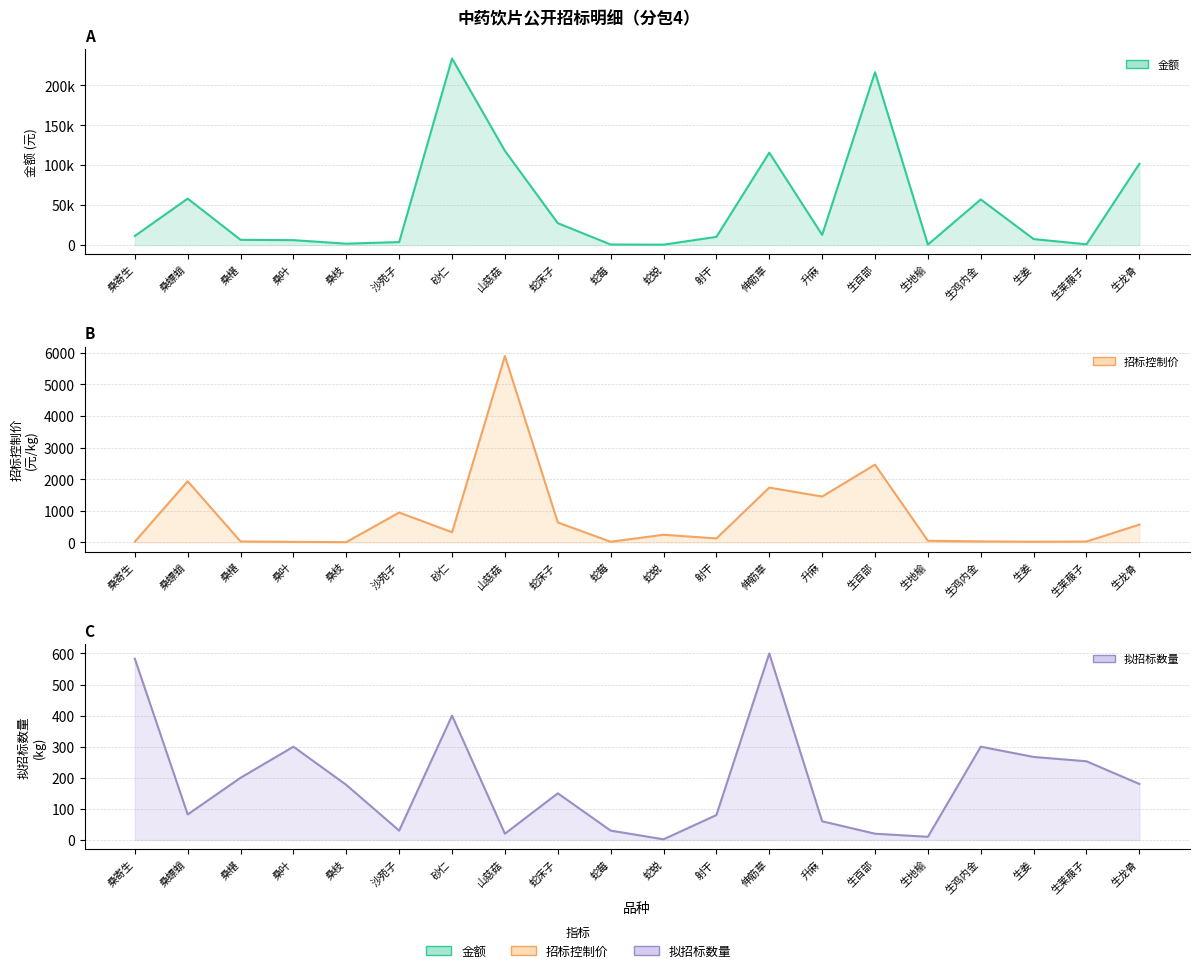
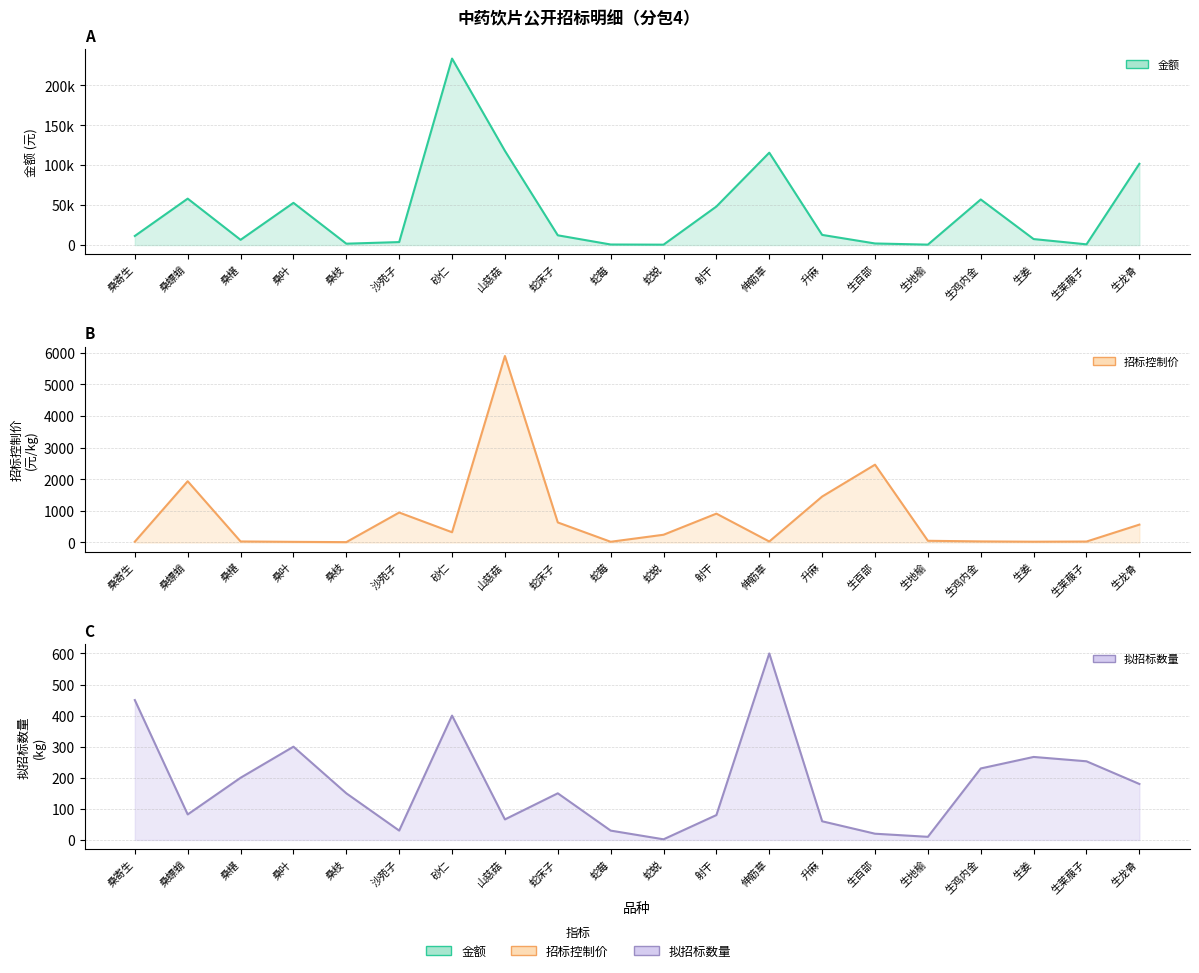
A, 桑叶: 10000 -> 50000
A, 蛇床子: 30000 -> 10000
A, 射干: 10000 -> 50000
A, 生百部: 220000 -> 0
B, 射干: 100 -> 900
B, 伸筋草: 1700 -> 0
C, 桑寄生: 580 -> 450
C, 桑枝: 180 -> 150
C, 山慈菇: 20 -> 70
C, 生鸡内金: 300 -> 230
